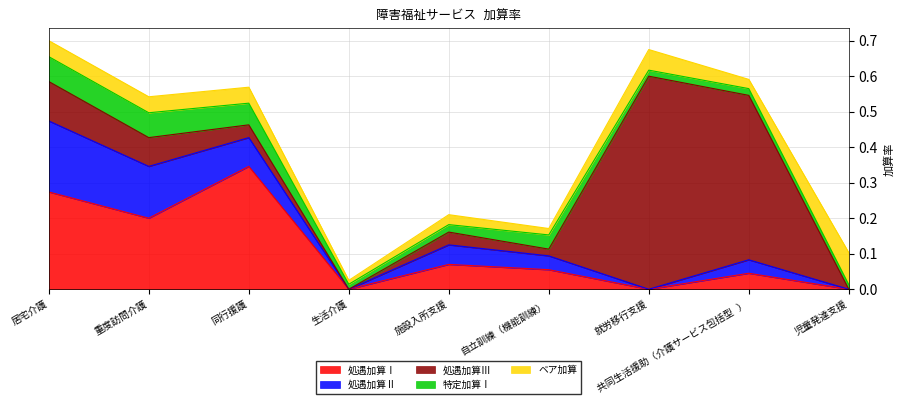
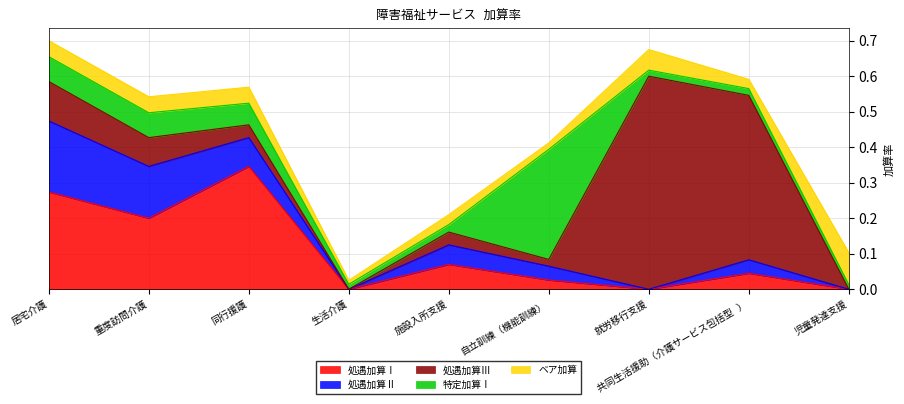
処遇加算Ⅰ, 自立訓練（機能訓練）: 0.06 -> 0.03
特定加算Ⅰ, 自立訓練（機能訓練）: 0.04 -> 0.31
